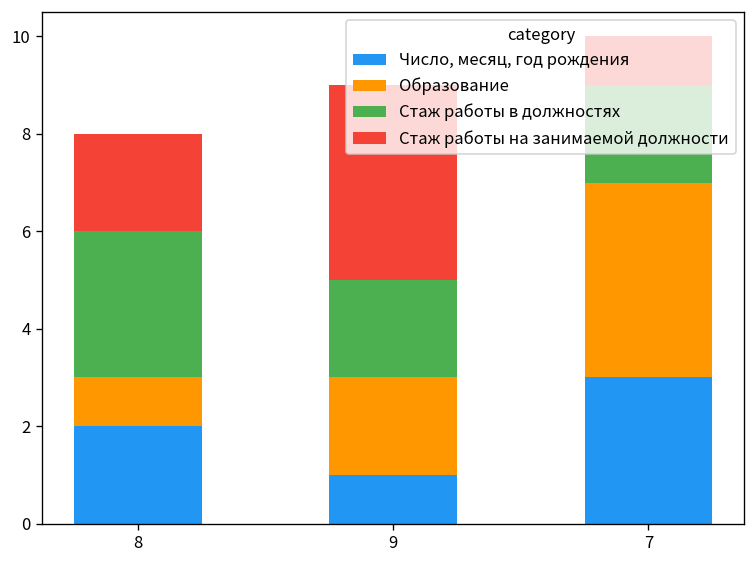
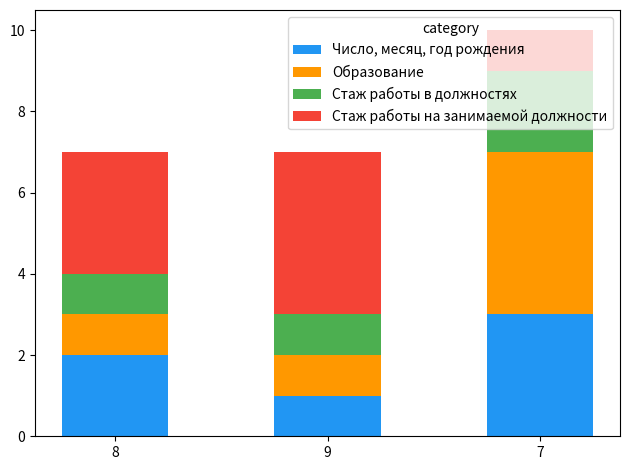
Стаж работы в должностях, 8: 3 -> 1
Стаж работы на занимаемой должности, 8: 2 -> 3
Образование, 9: 2 -> 1
Стаж работы в должностях, 9: 2 -> 1
